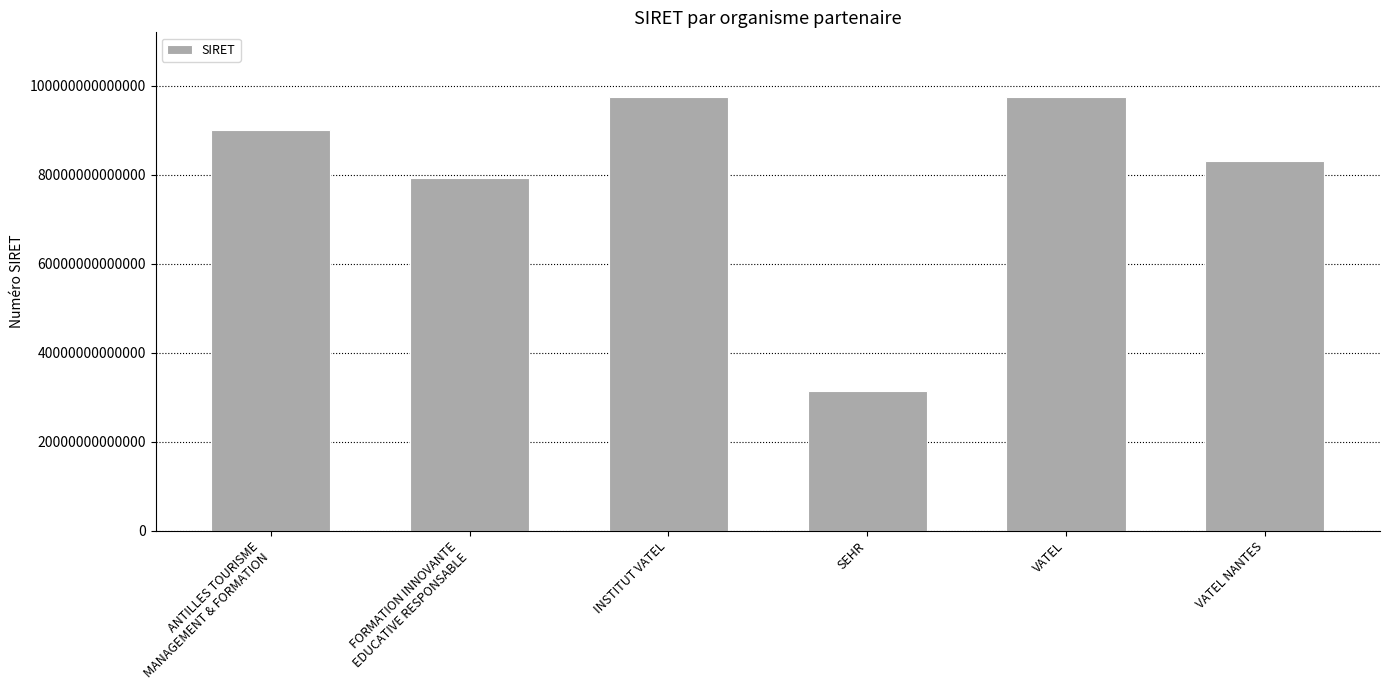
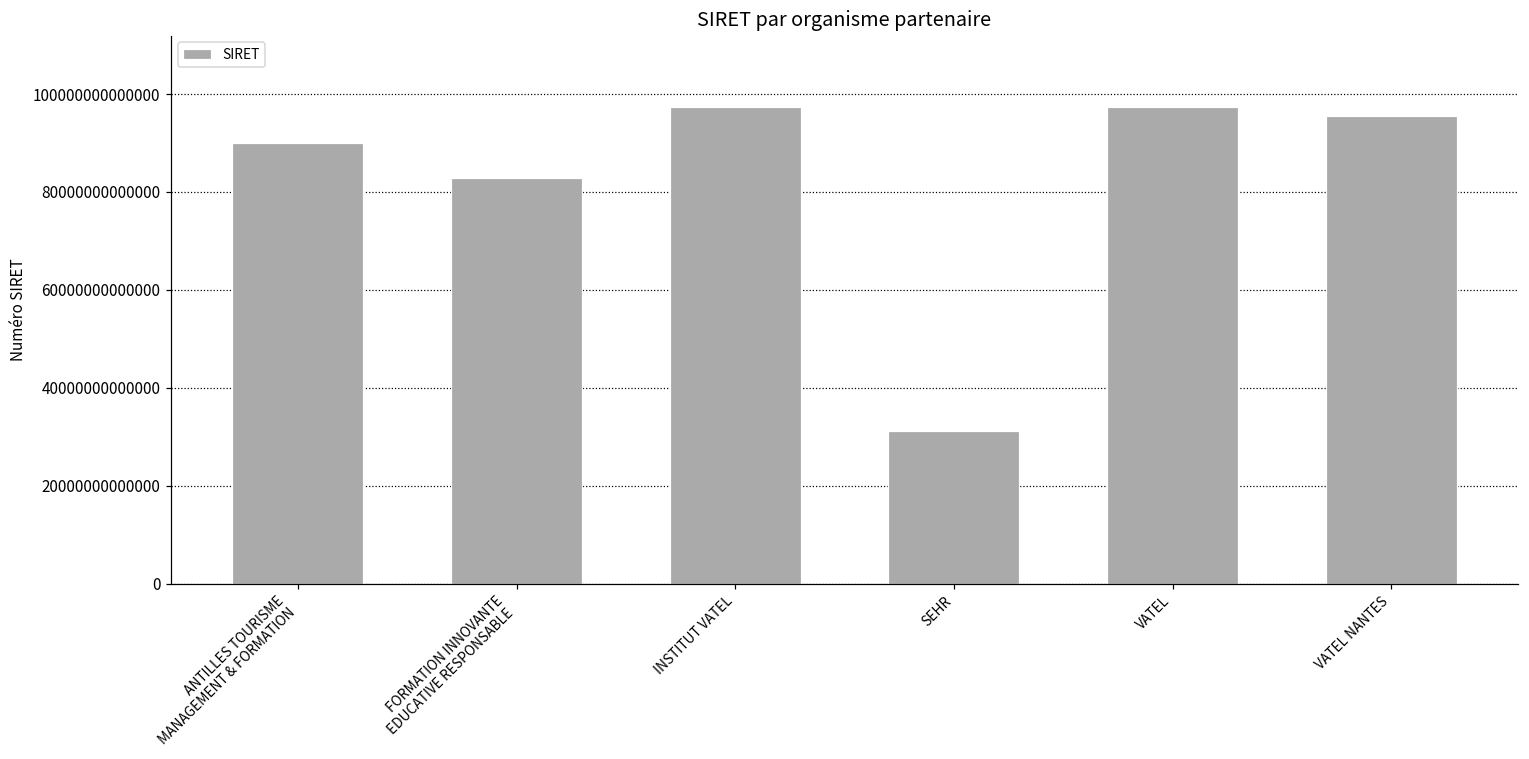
FORMATION INNOVANTE EDUCATIVE RESPONSABLE: 79000000000000 -> 83000000000000
VATEL NANTES: 83000000000000 -> 96000000000000
